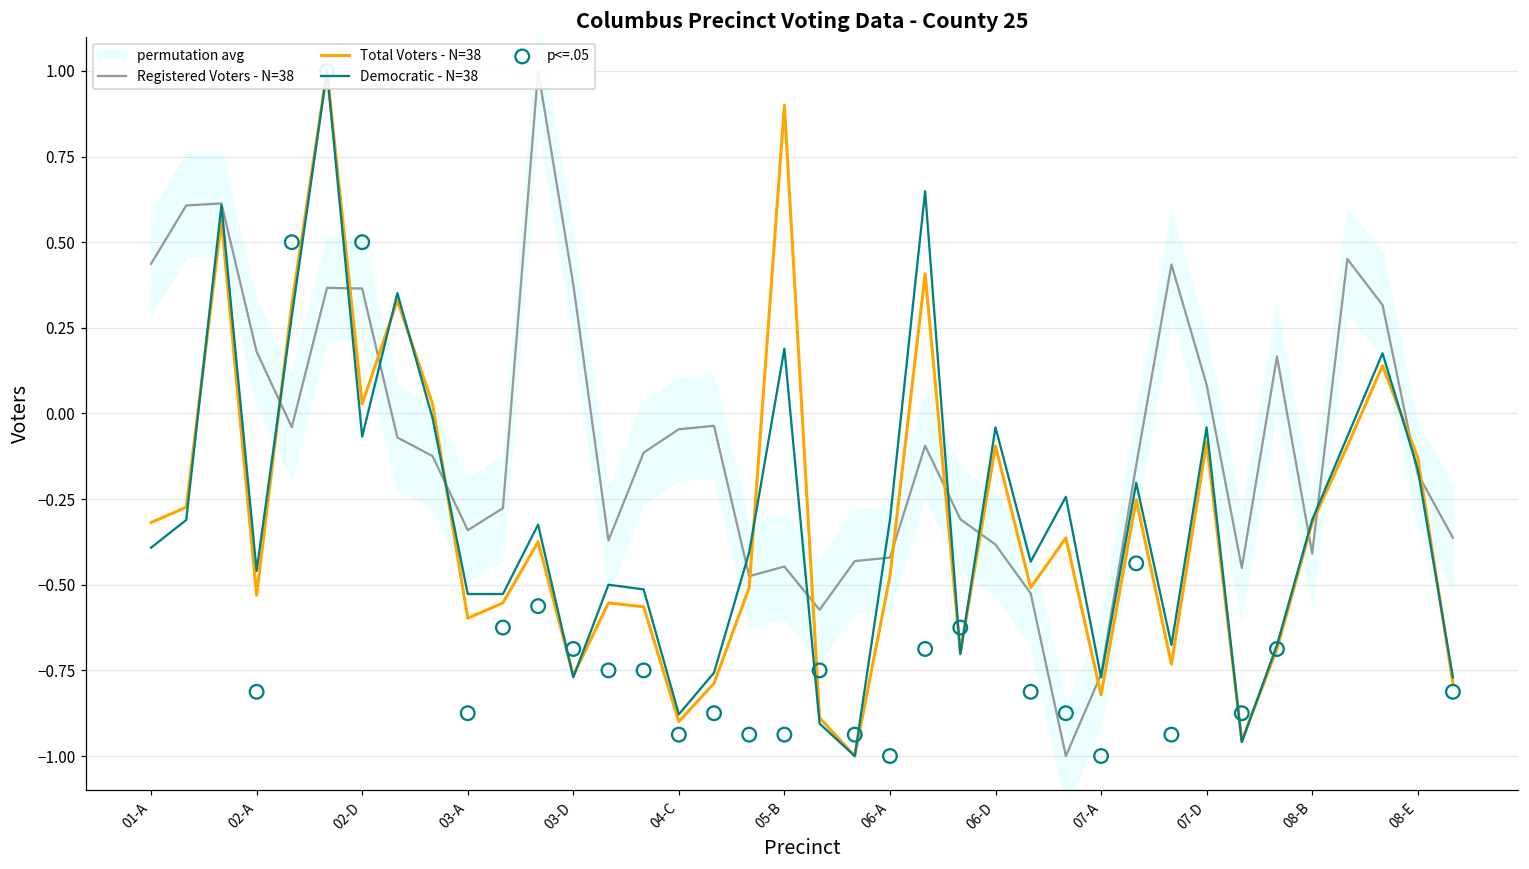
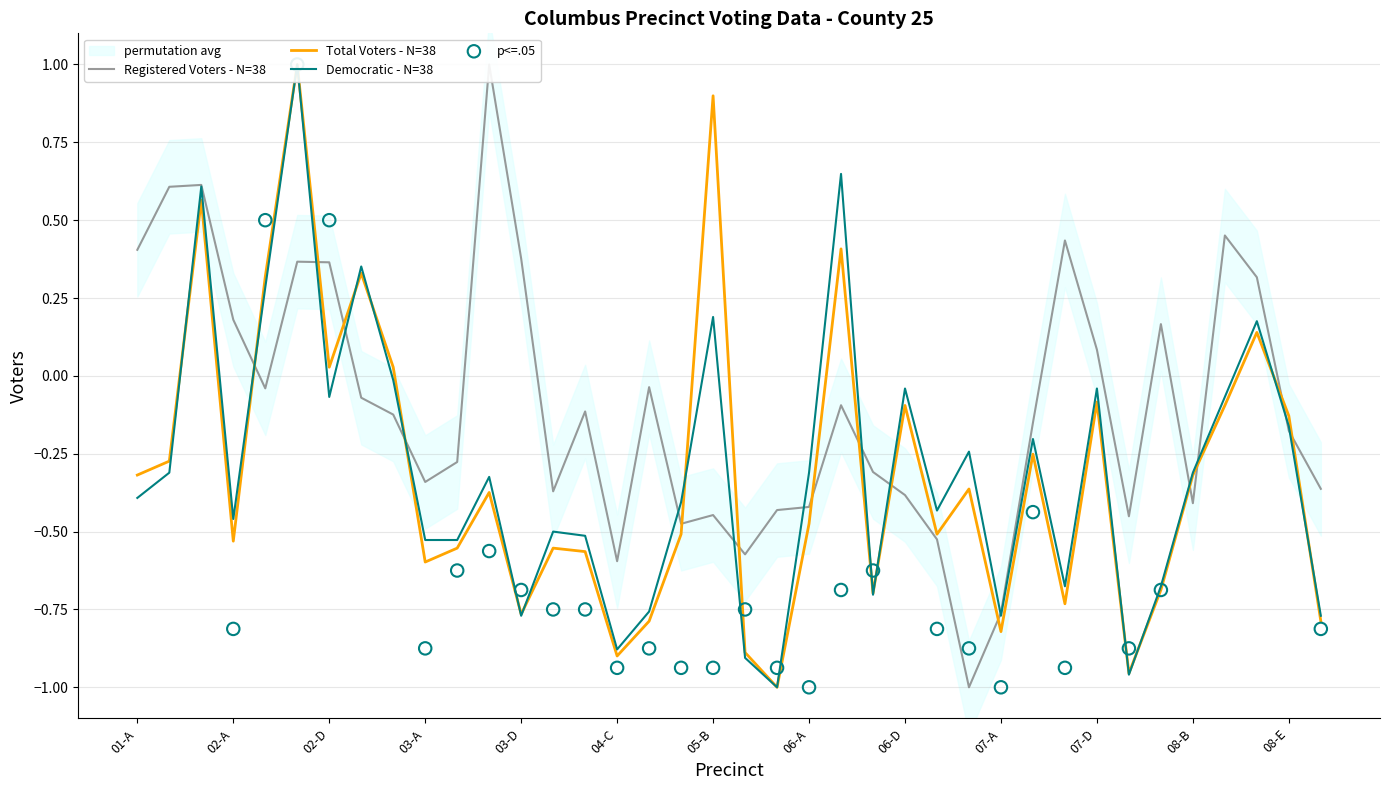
Registered Voters - N=38, 01-A: 0.44 -> 0.40
Registered Voters - N=38, 04-C: -0.05 -> -0.60
